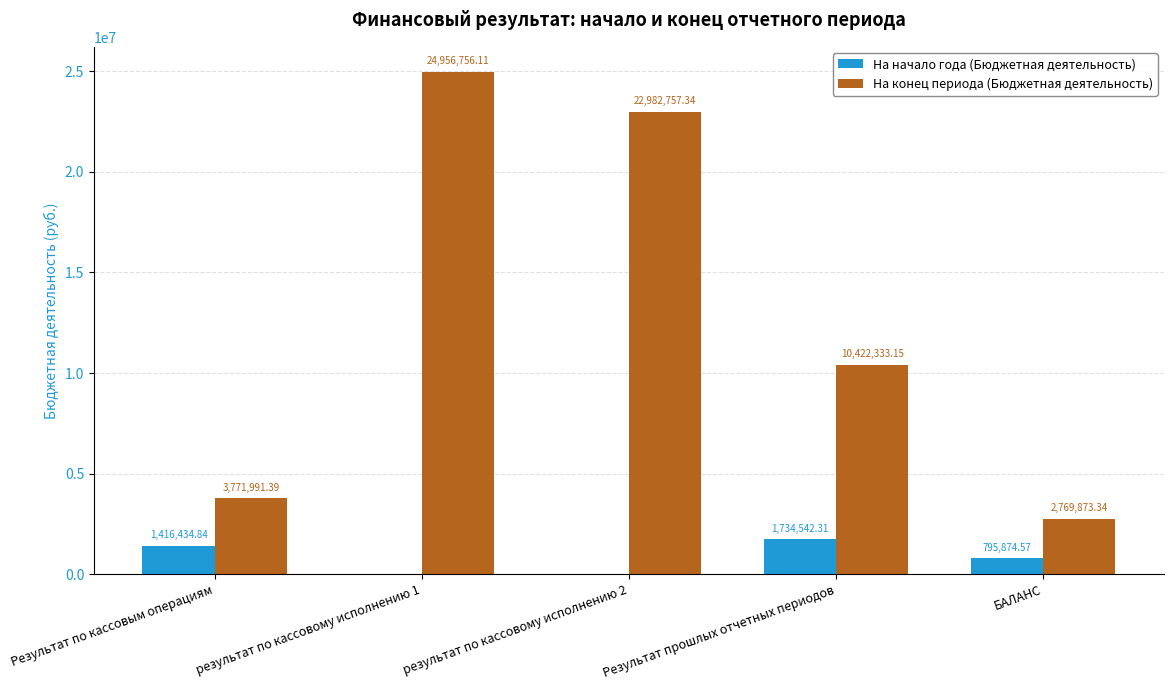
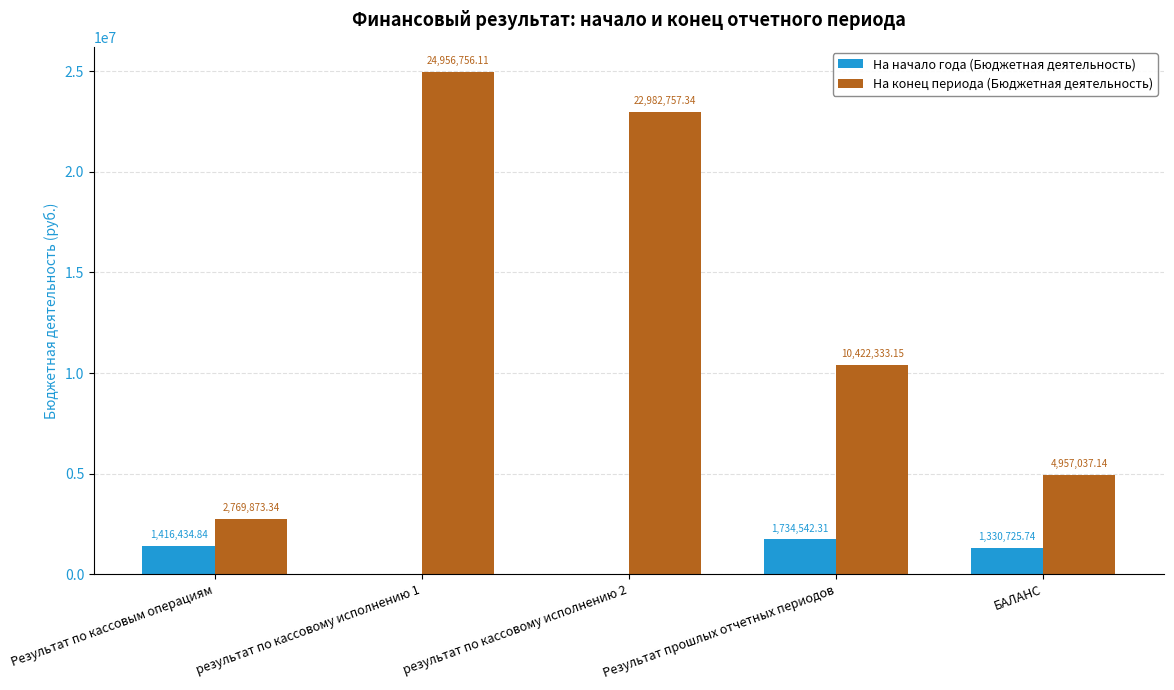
На конец периода (Бюджетная деятельность), Результат по кассовым операциям: 3,771,991.39 -> 2,769,873.34
На начало года (Бюджетная деятельность), БАЛАНС: 795,874.57 -> 1,330,725.74
На конец периода (Бюджетная деятельность), БАЛАНС: 2,769,873.34 -> 4,957,037.14
